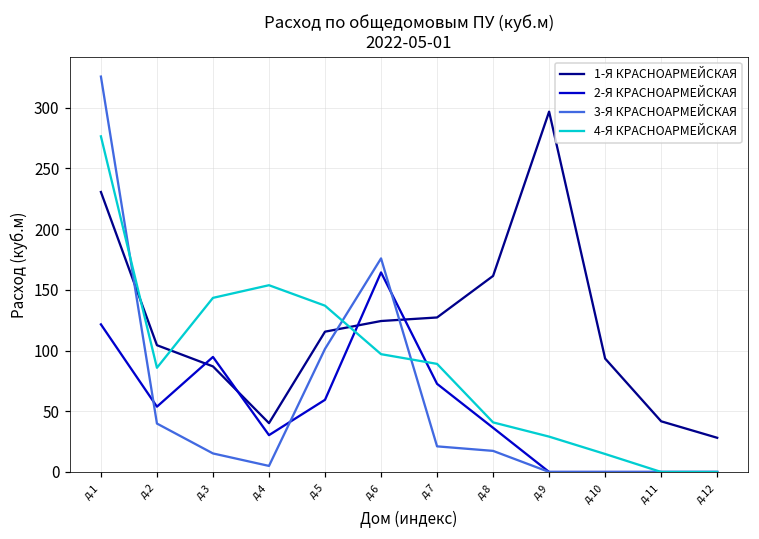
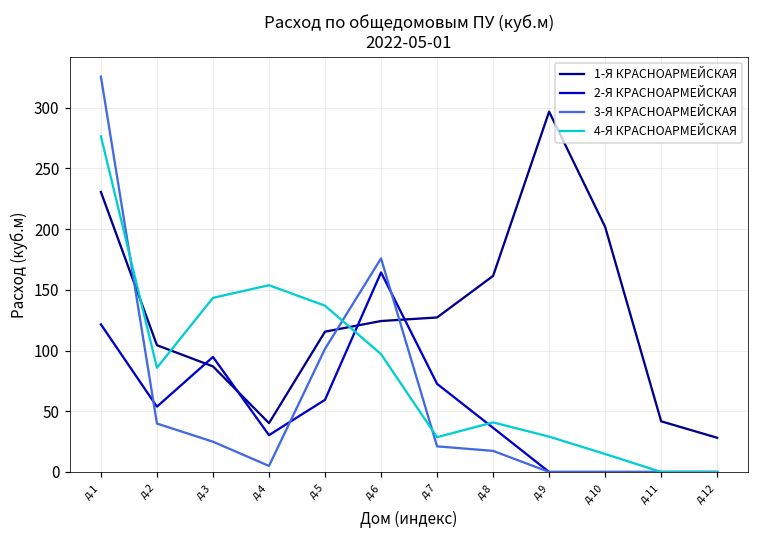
3-Я КРАСНОАРМЕЙСКАЯ, д.3: 15 -> 25
4-Я КРАСНОАРМЕЙСКАЯ, д.7: 89 -> 29
1-Я КРАСНОАРМЕЙСКАЯ, д.10: 93 -> 202
